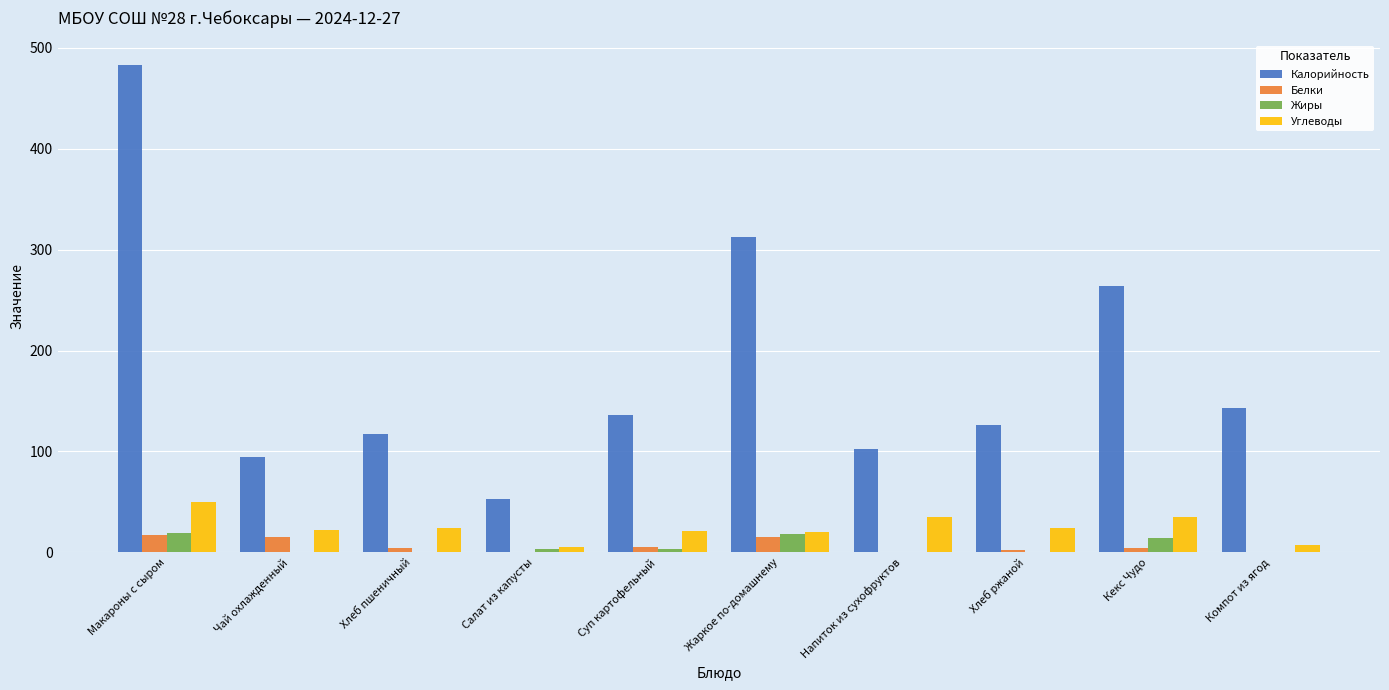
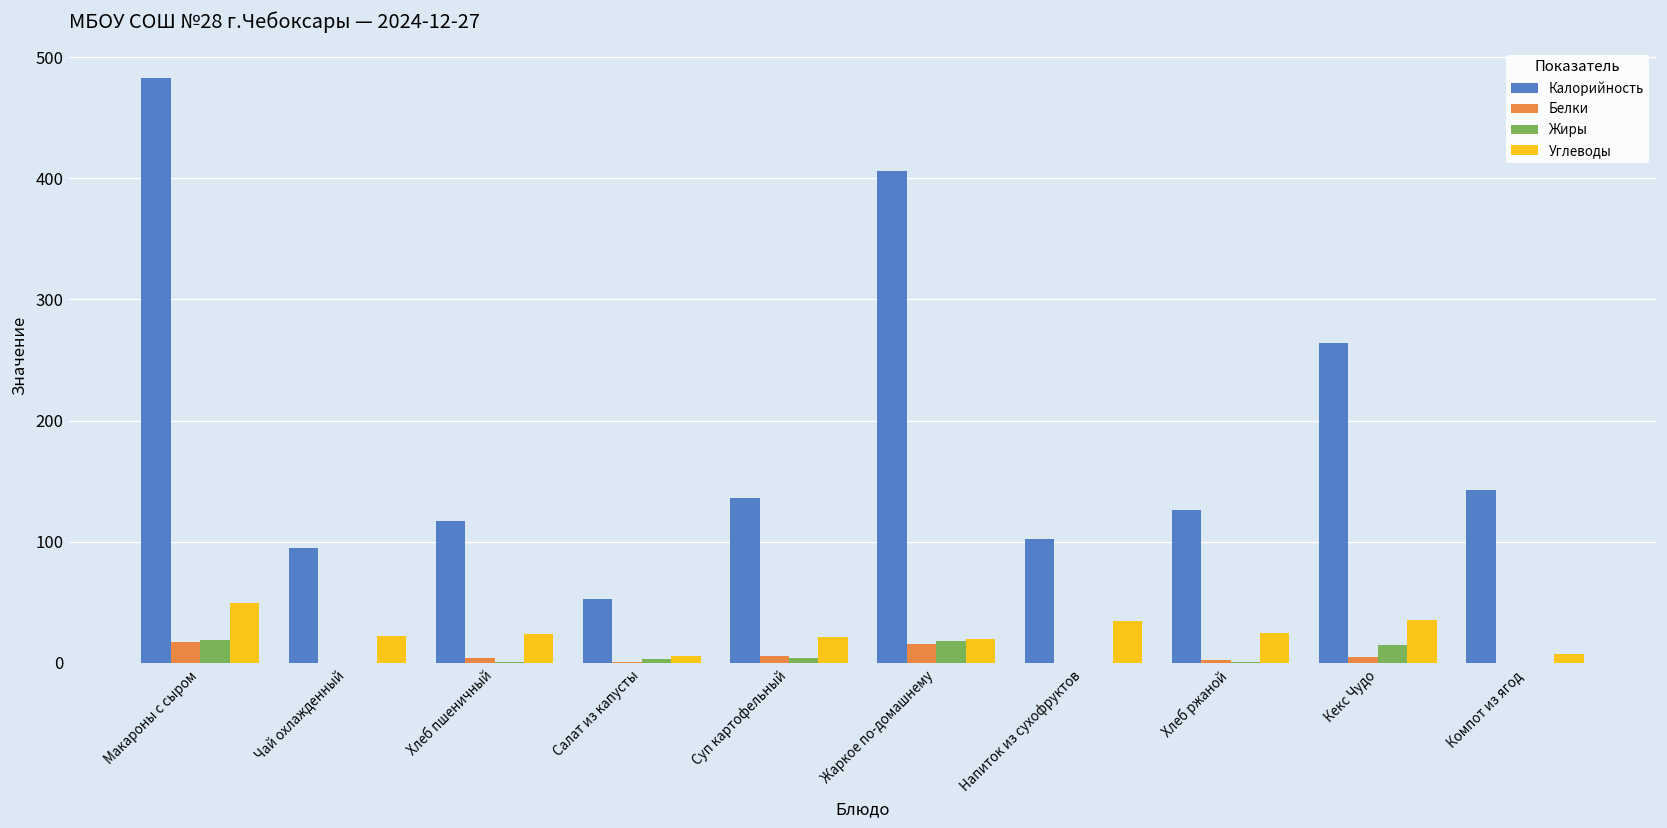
Белки, Чай охлажденный: 15 -> 0
Калорийность, Жаркое по-домашнему: 312 -> 406
